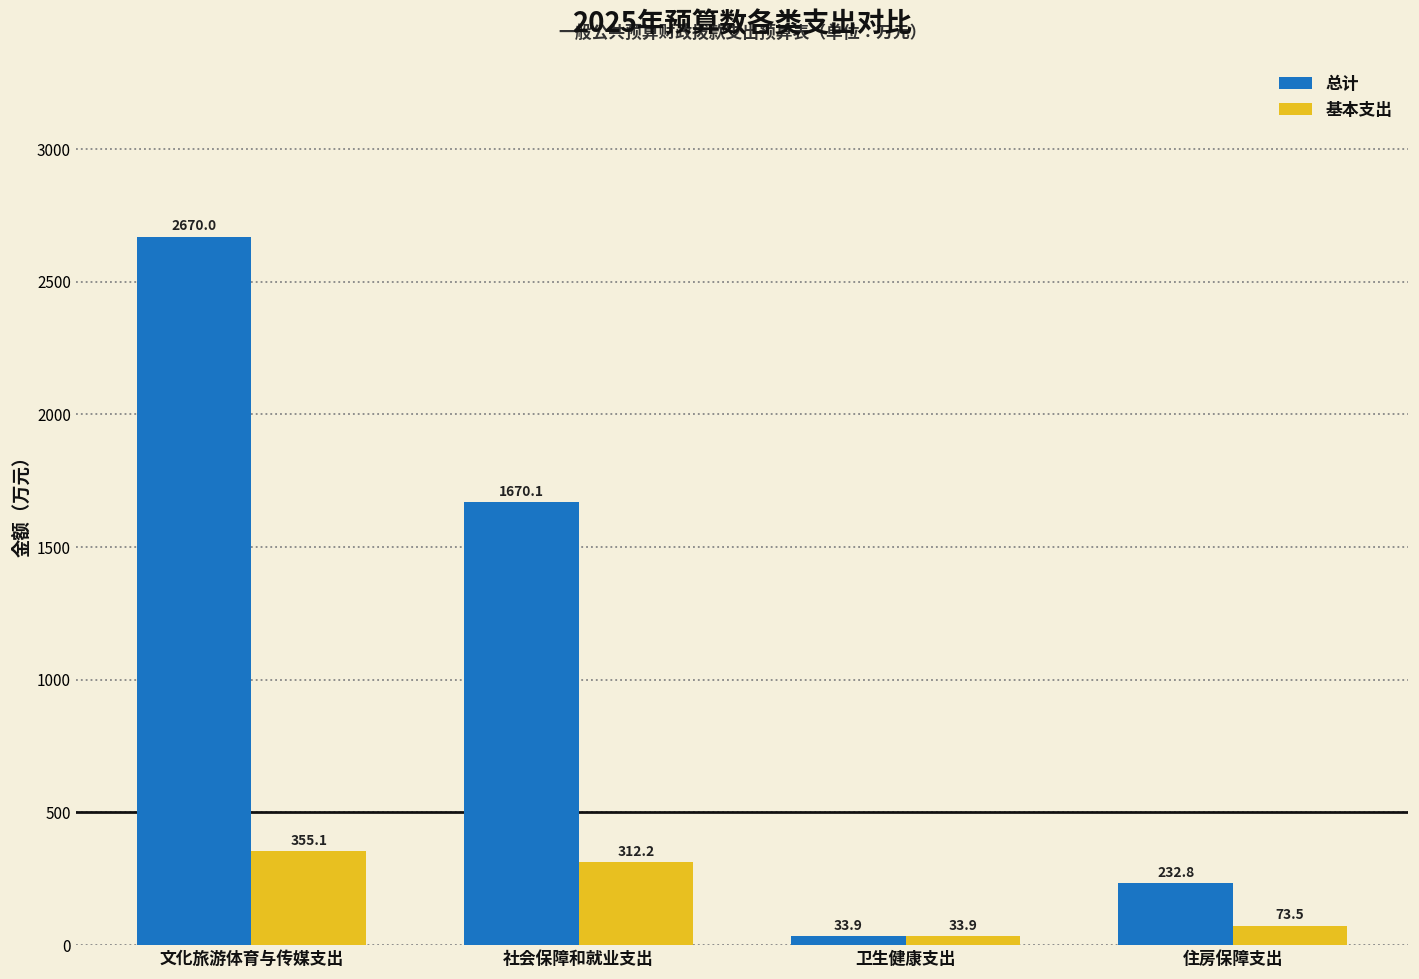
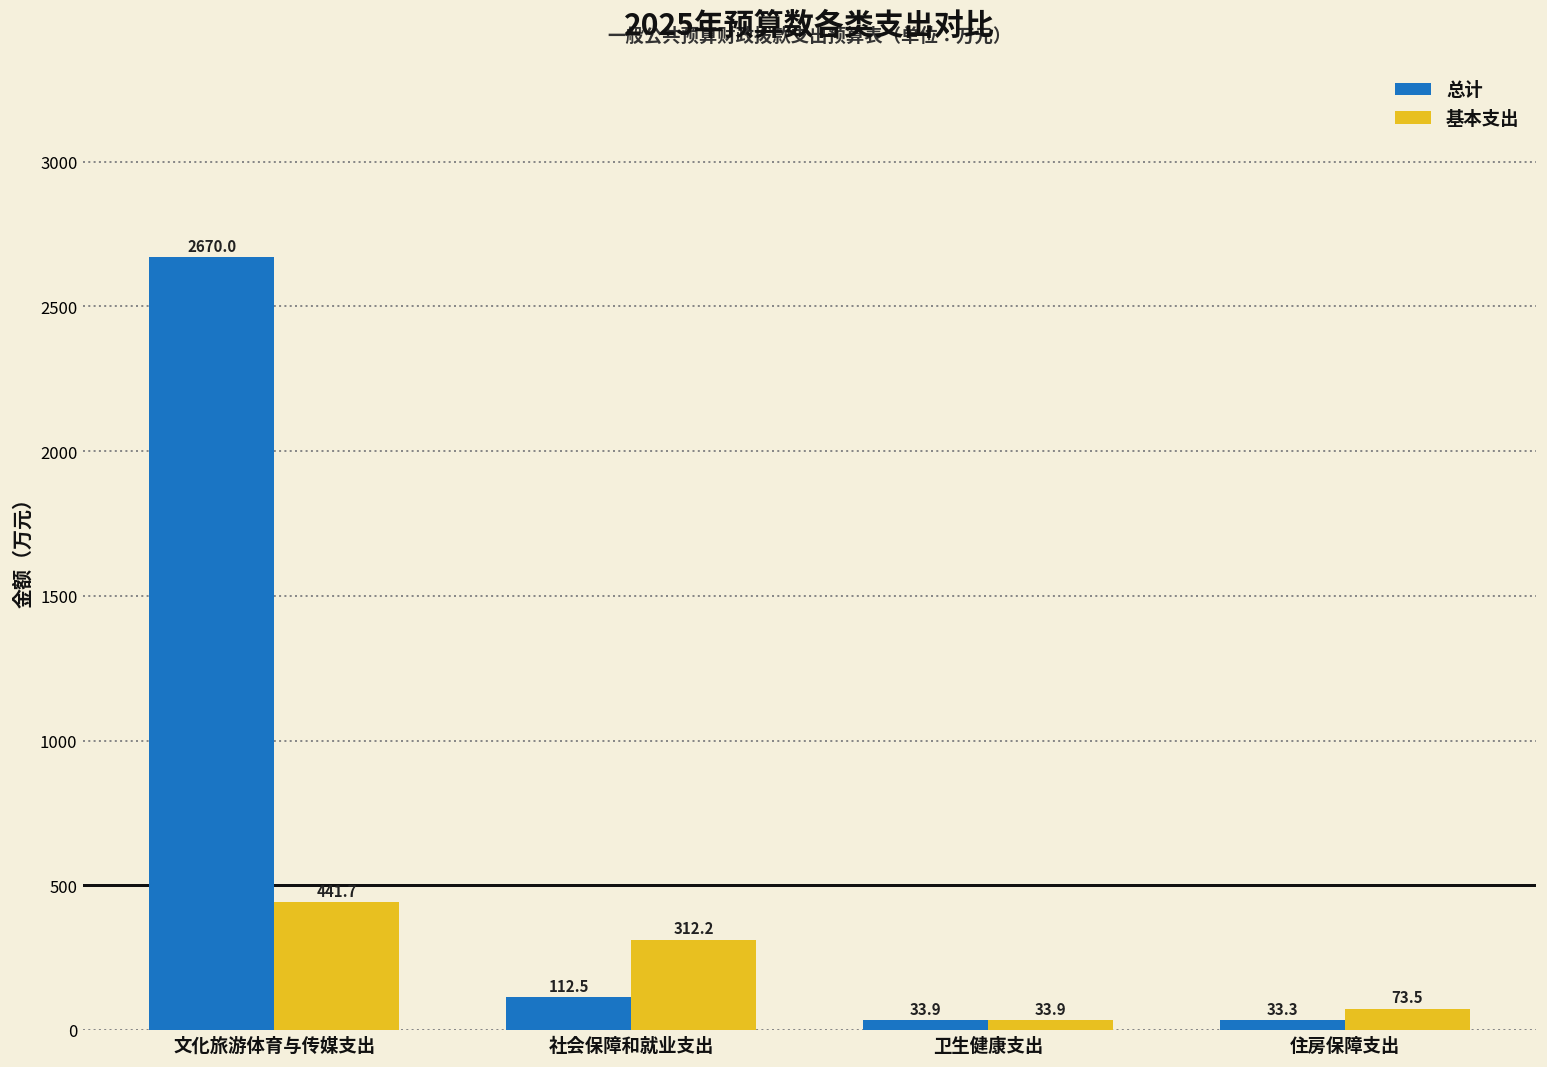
基本支出, 文化旅游体育与传媒支出: 355.1 -> 441.7
总计, 社会保障和就业支出: 1670.1 -> 112.5
总计, 住房保障支出: 232.8 -> 33.3
